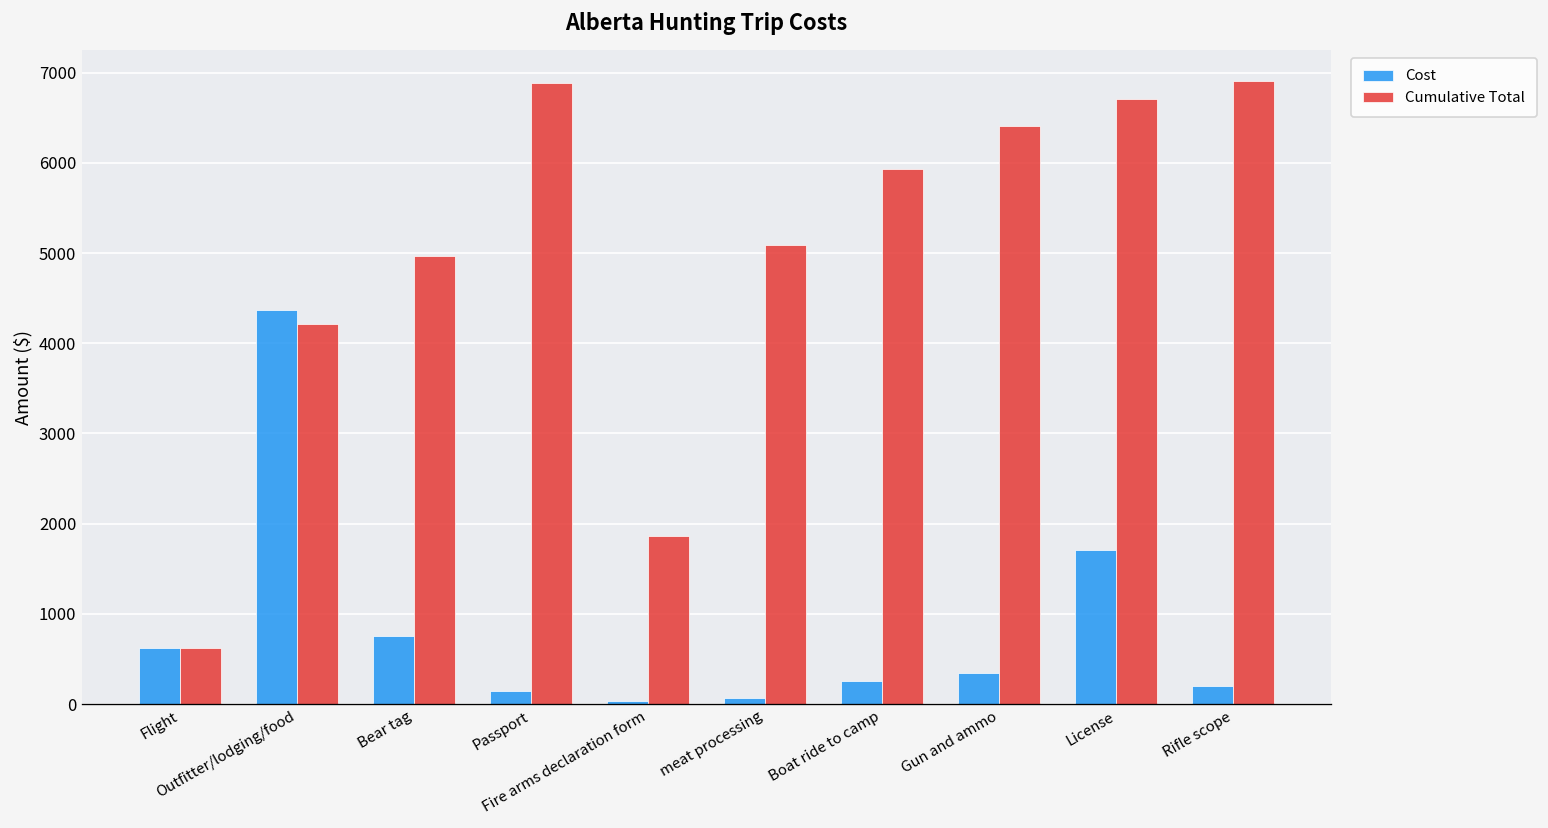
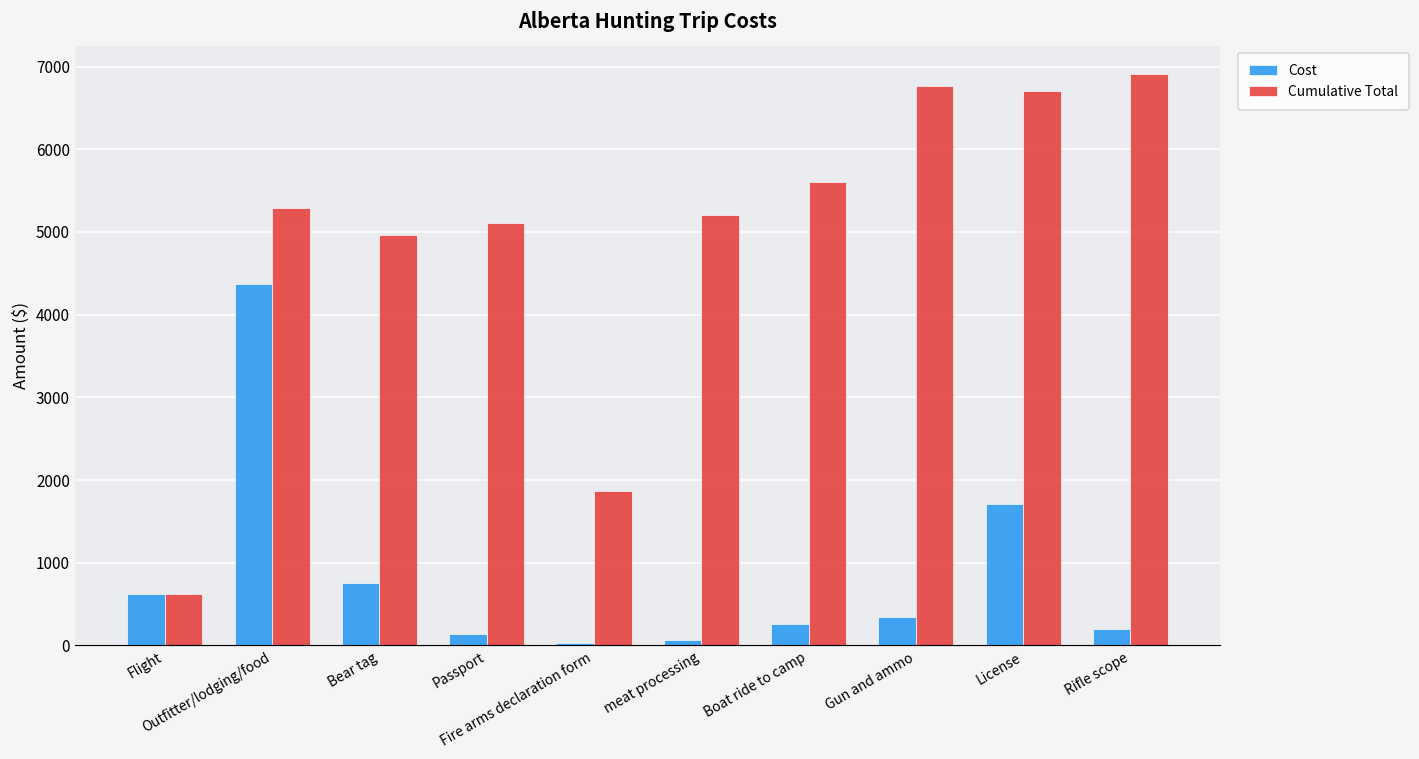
Cumulative Total, Outfitter/lodging/food: 4200 -> 5300
Cumulative Total, Passport: 6900 -> 5100
Cumulative Total, meat processing: 5100 -> 5200
Cumulative Total, Boat ride to camp: 5900 -> 5600
Cumulative Total, Gun and ammo: 6400 -> 6800
